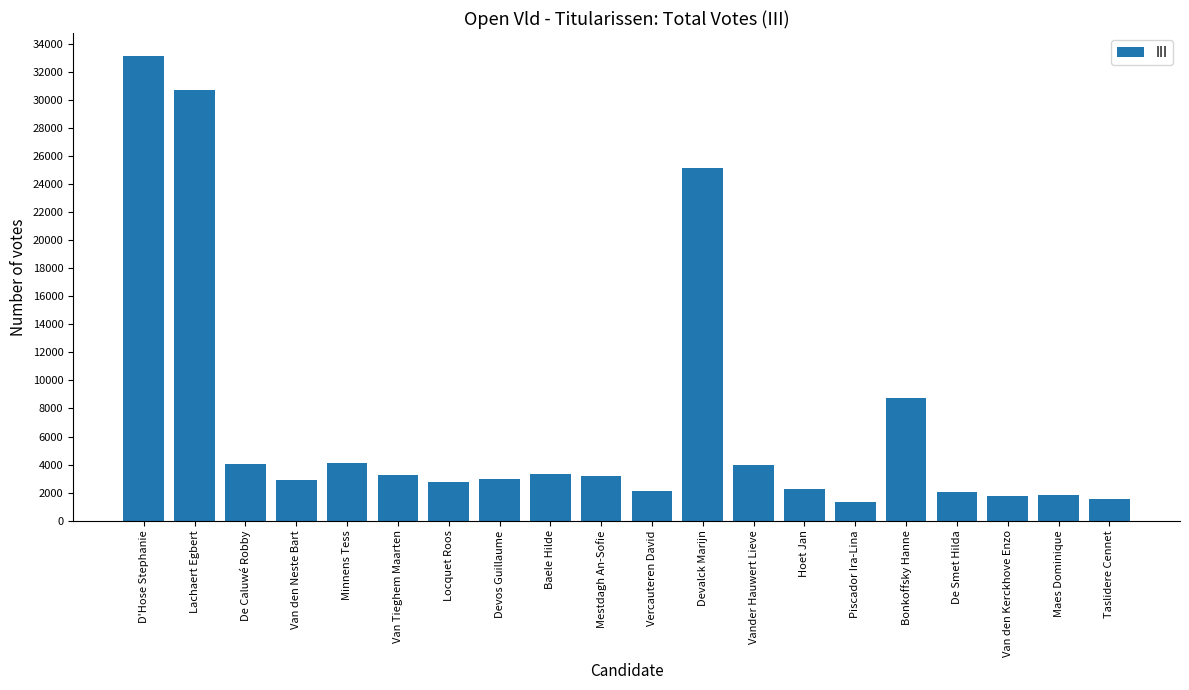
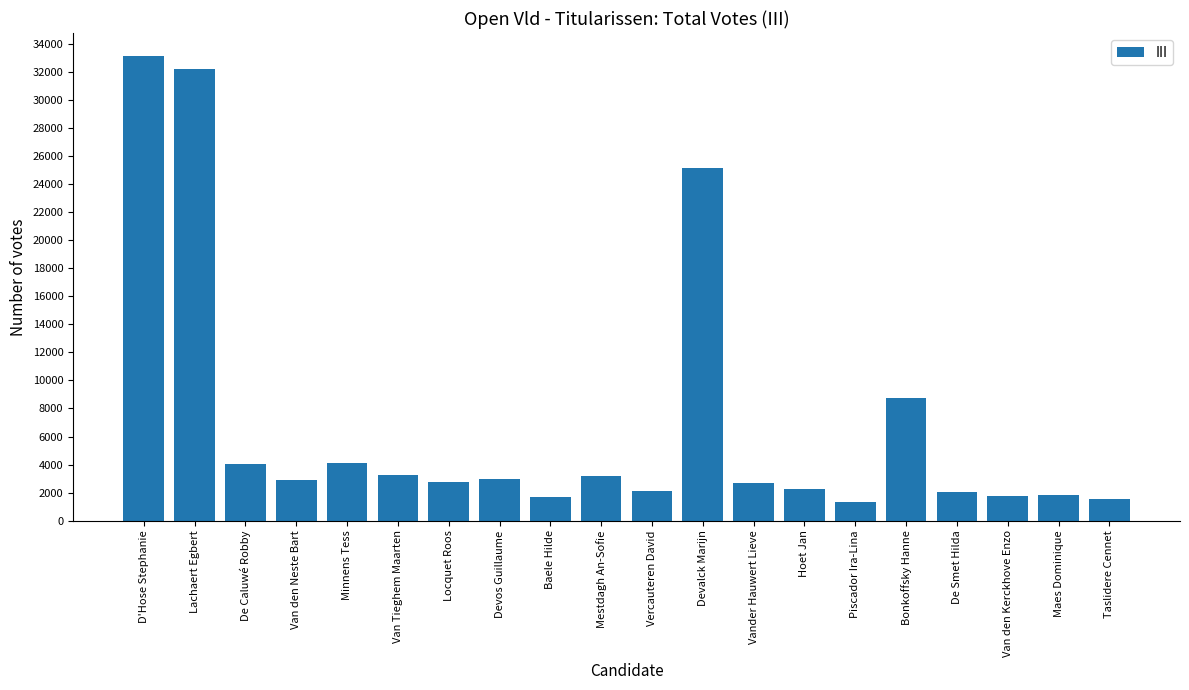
Lachaert Egbert: 30700 -> 32200
Baele Hilde: 3300 -> 1700
Vander Hauwert Lieve: 3900 -> 2700
